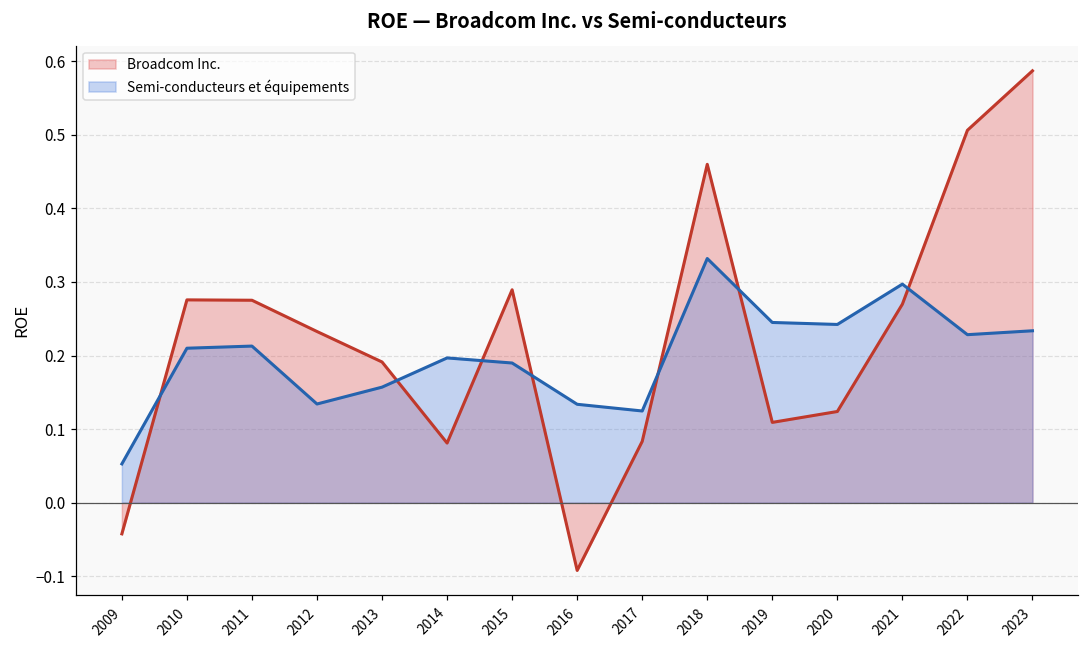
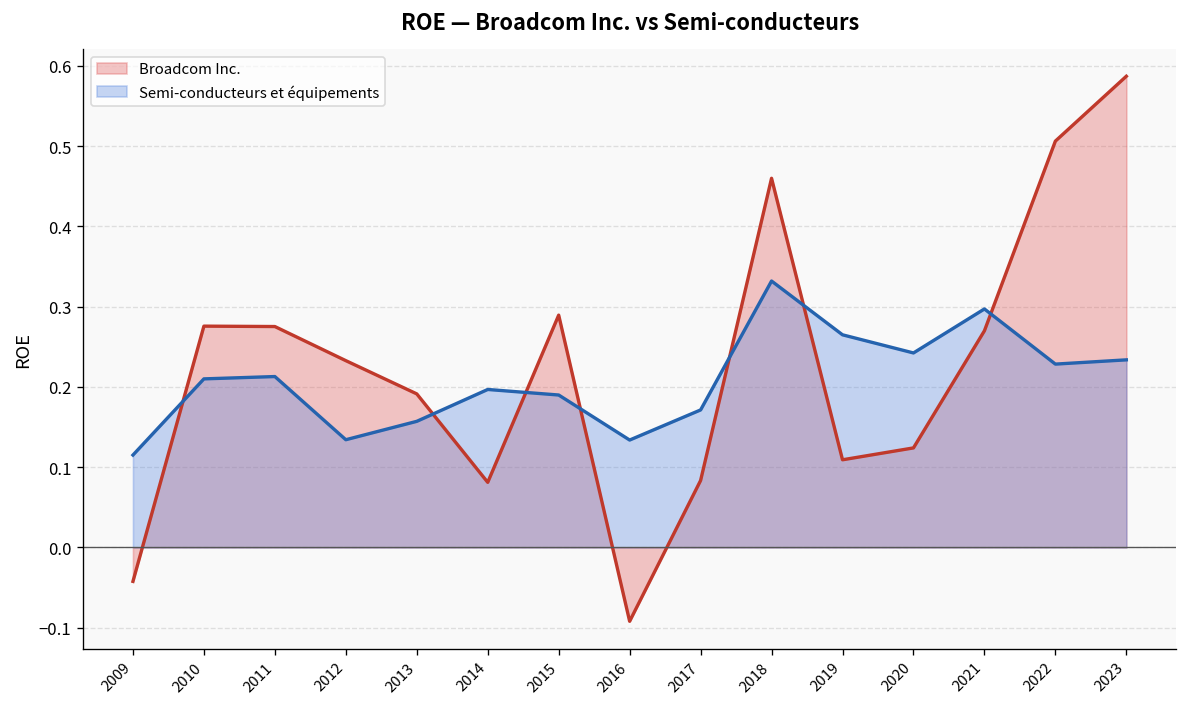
Semi-conducteurs et équipements, 2009: 0.05 -> 0.12
Semi-conducteurs et équipements, 2017: 0.12 -> 0.17
Semi-conducteurs et équipements, 2019: 0.25 -> 0.26
